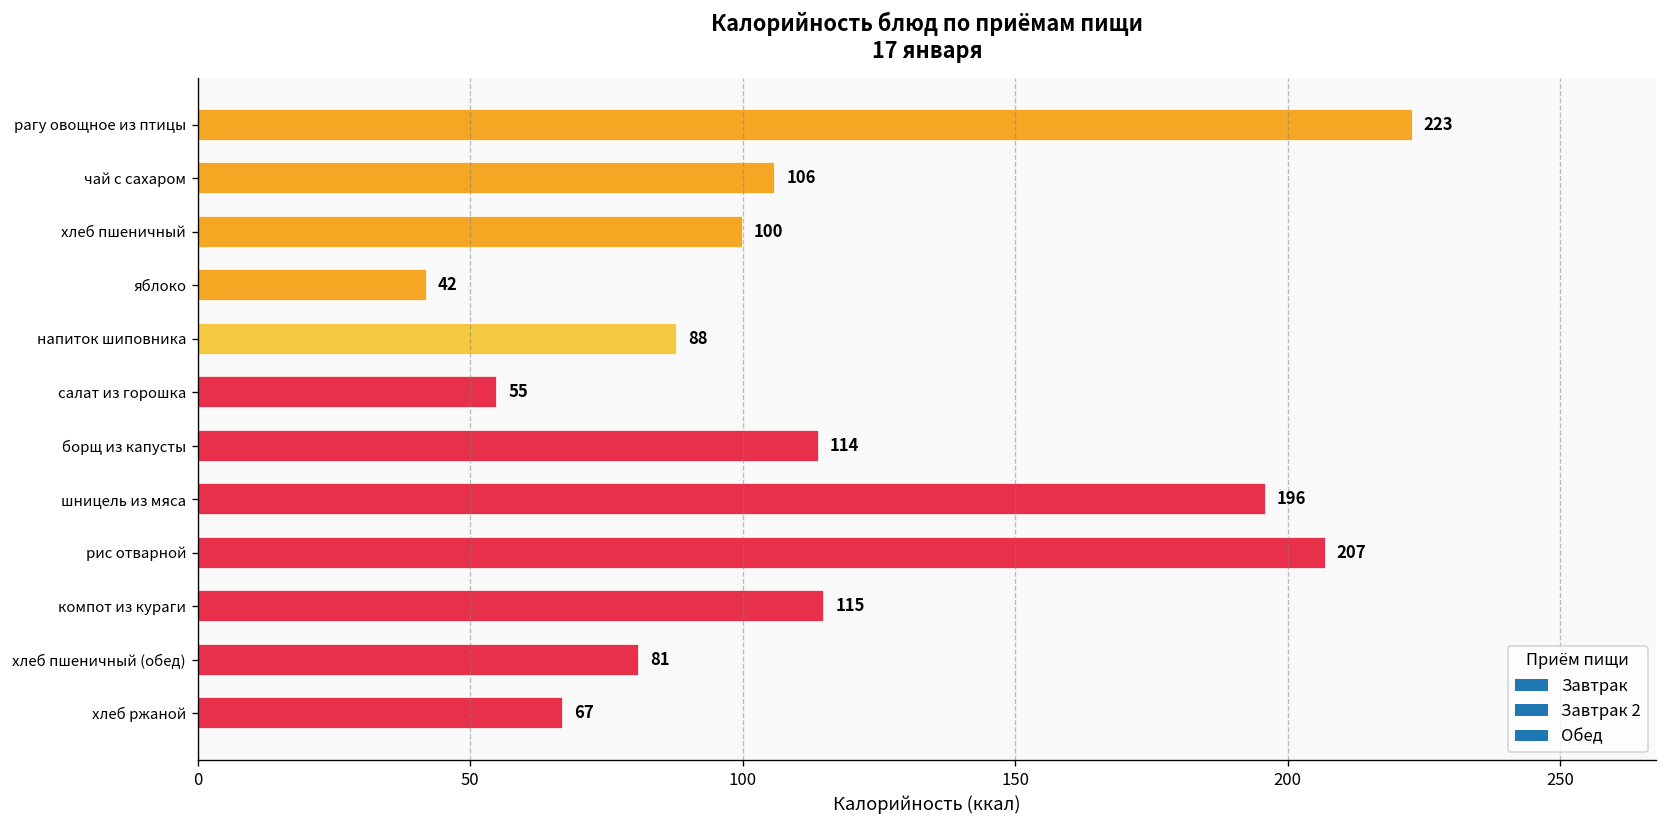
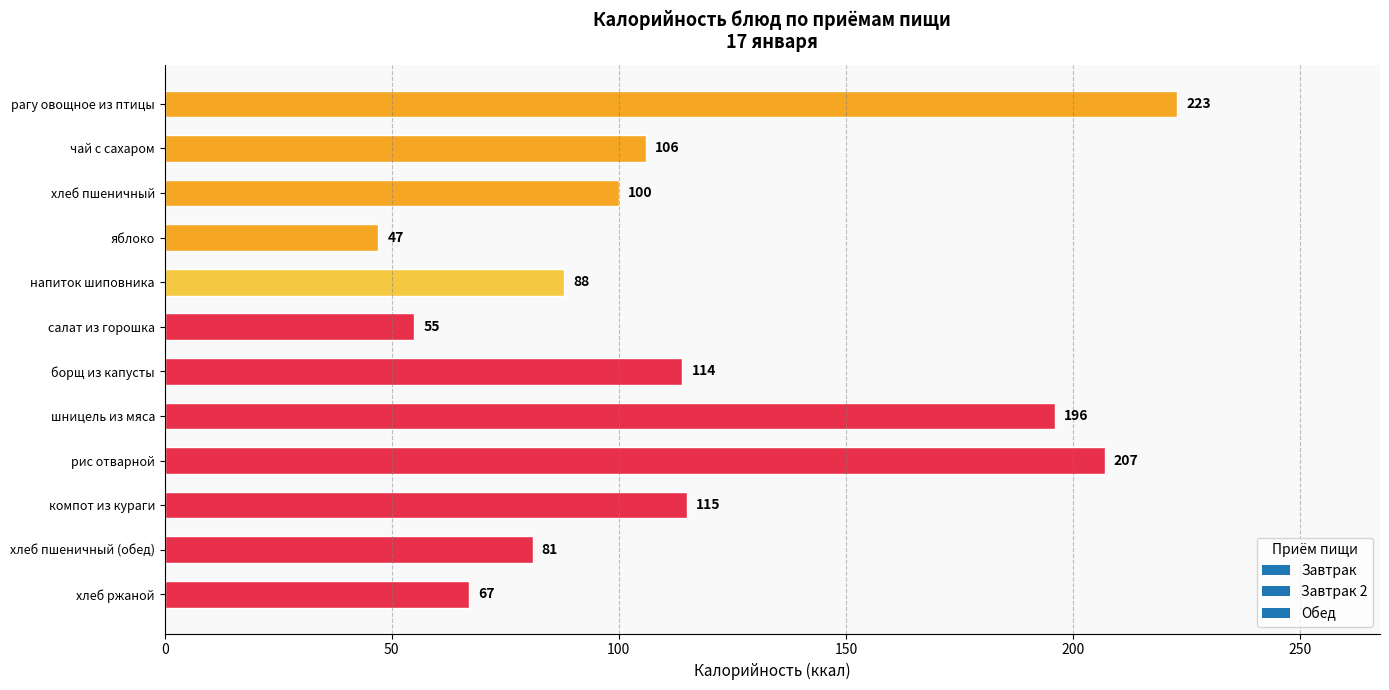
яблоко: 42 -> 47
